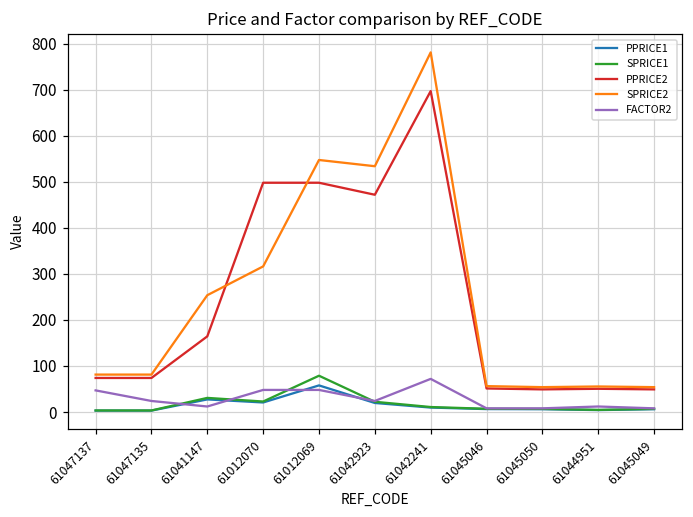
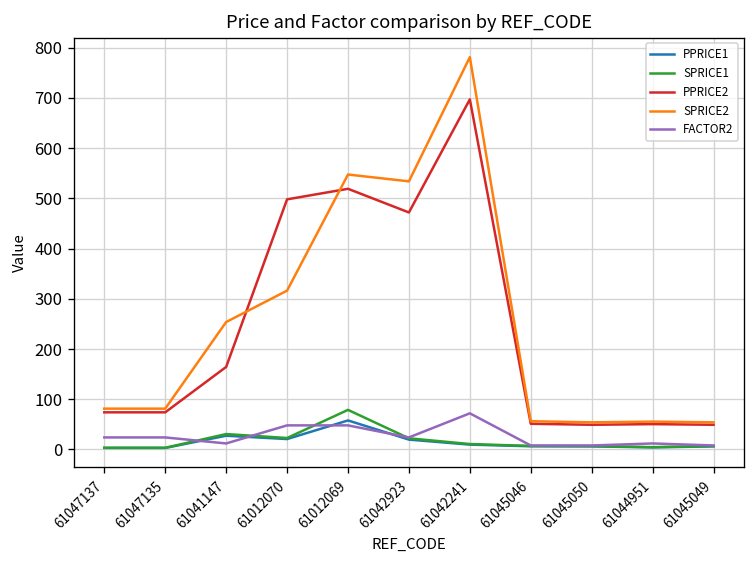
FACTOR2, 61047137: 50 -> 20
PPRICE2, 61012069: 500 -> 520
